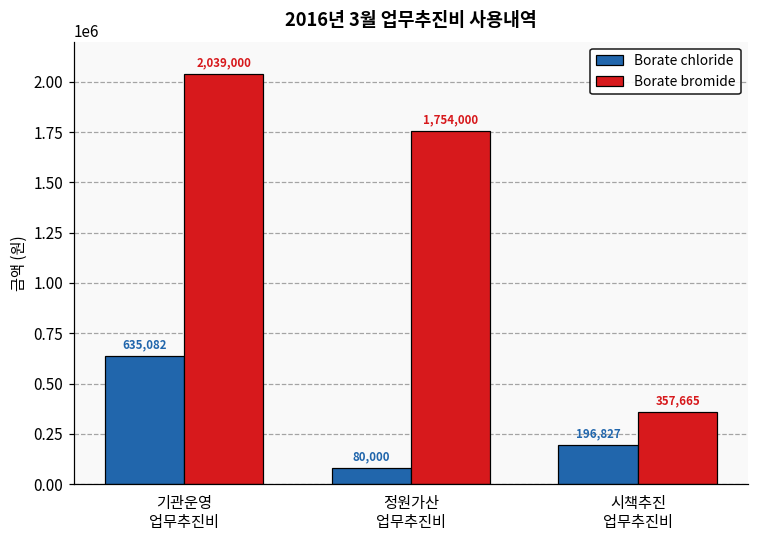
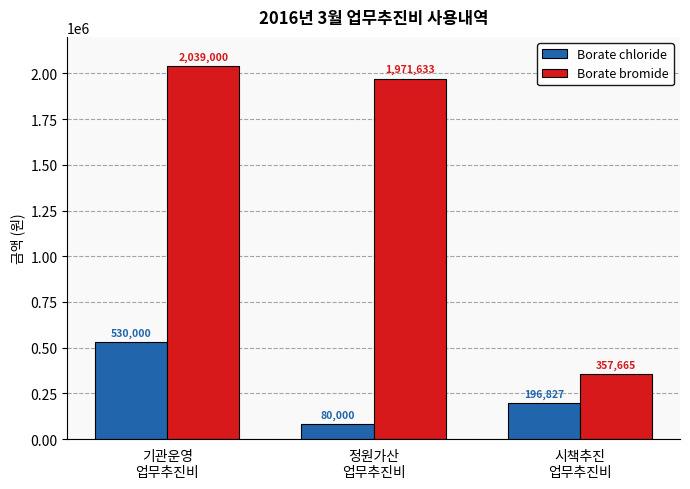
Borate chloride, 기관운영 업무추진비: 635,082 -> 530,000
Borate bromide, 정원가산 업무추진비: 1,754,000 -> 1,971,633
